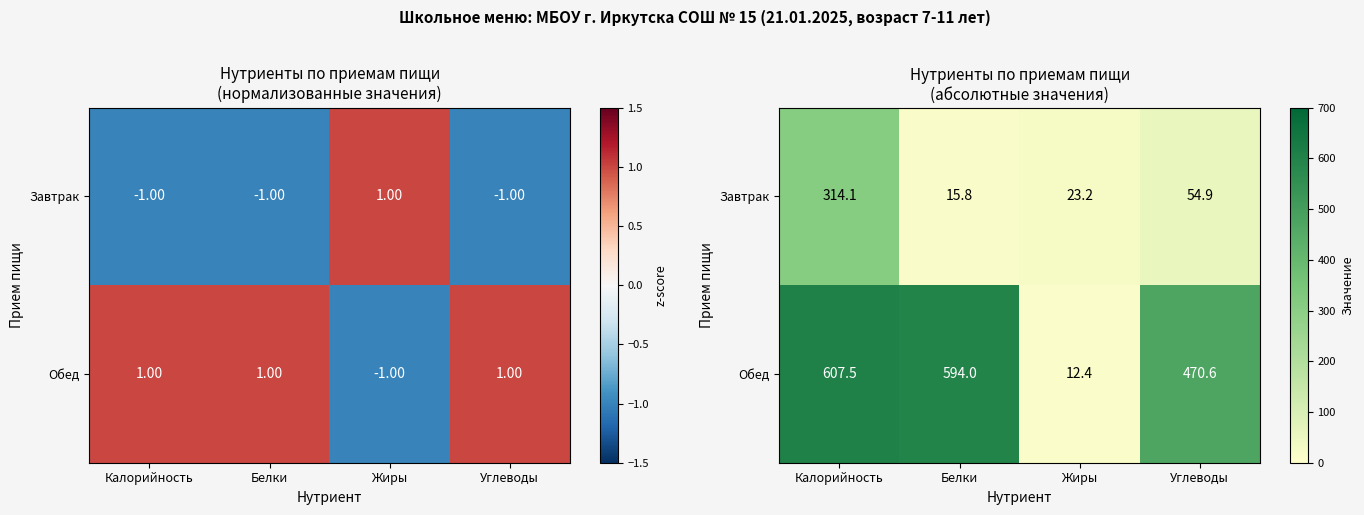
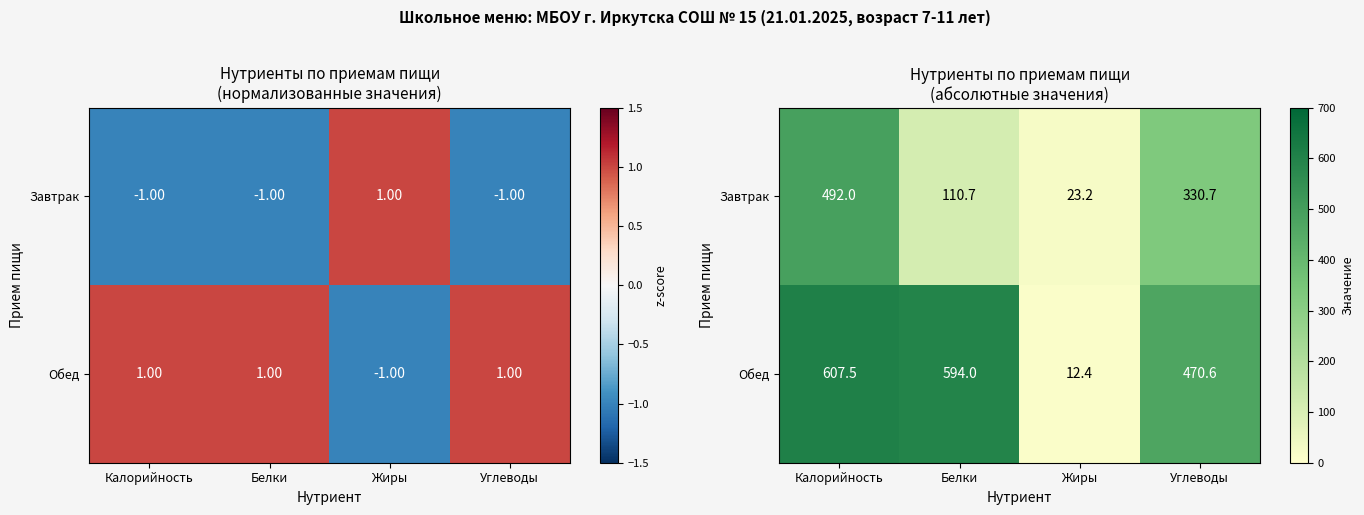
Нутриенты по приемам пищи (абсолютные значения), Завтрак, Калорийность: 314.1 -> 492.0
Нутриенты по приемам пищи (абсолютные значения), Завтрак, Белки: 15.8 -> 110.7
Нутриенты по приемам пищи (абсолютные значения), Завтрак, Углеводы: 54.9 -> 330.7
